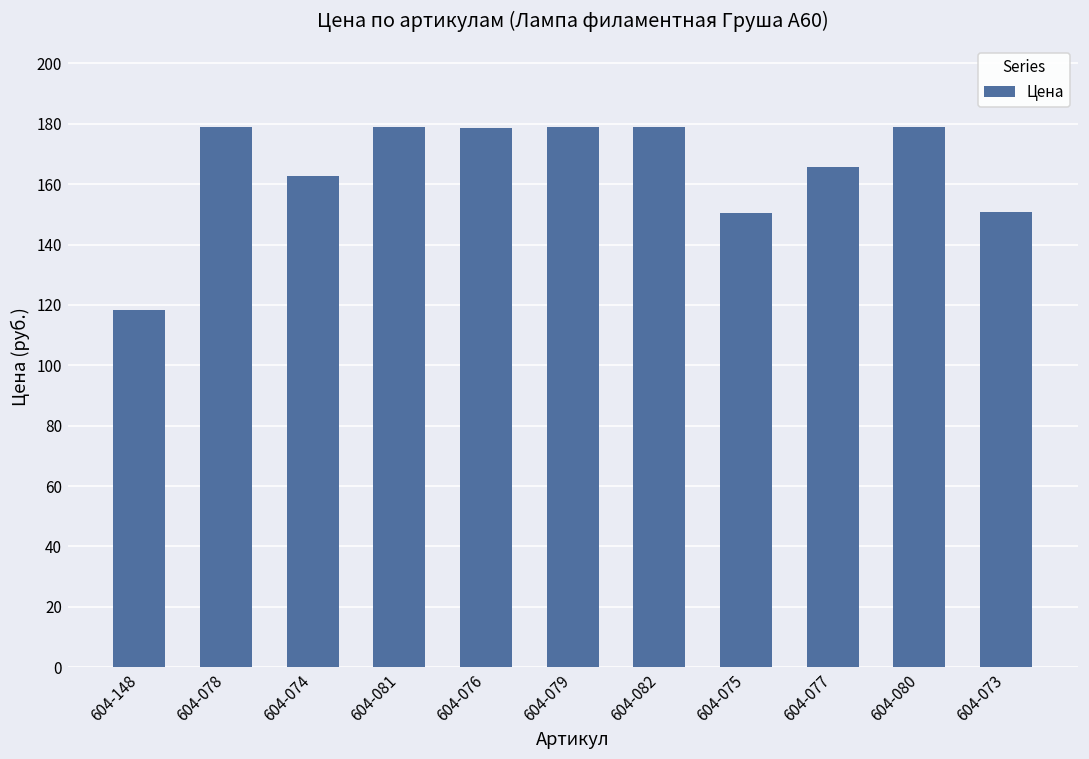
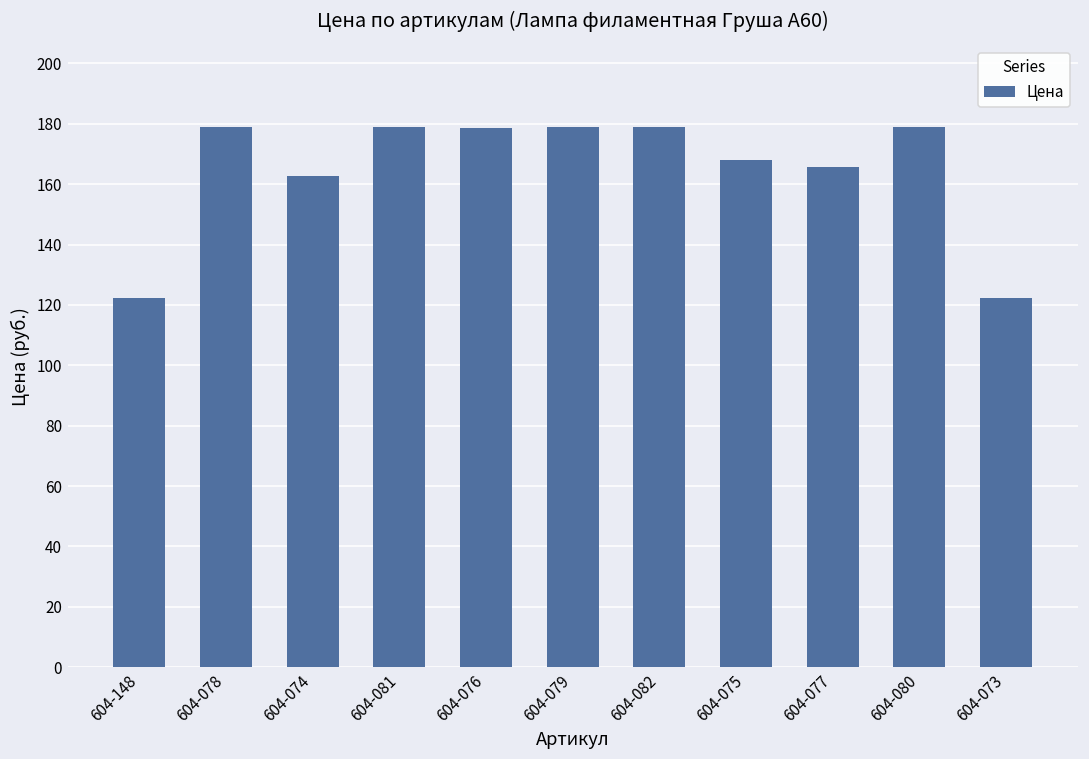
604-148: 118 -> 122
604-075: 150 -> 168
604-073: 151 -> 122
